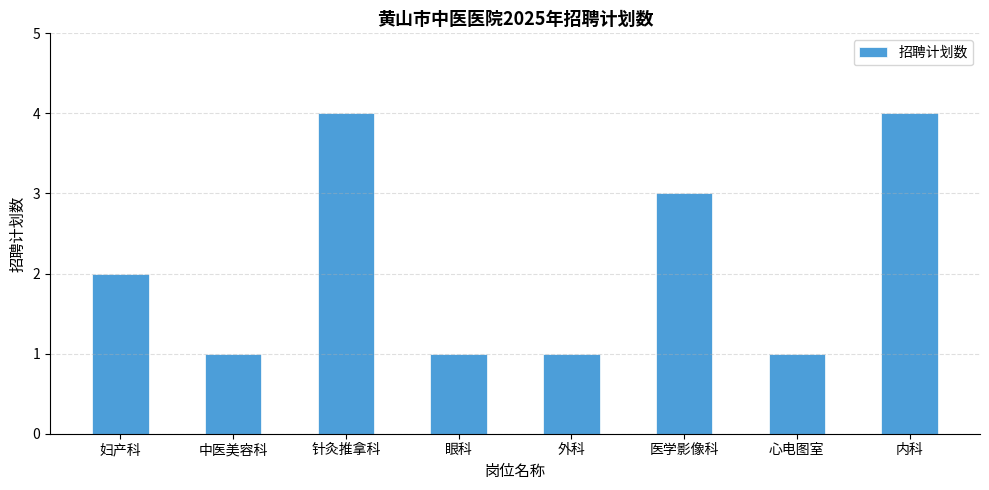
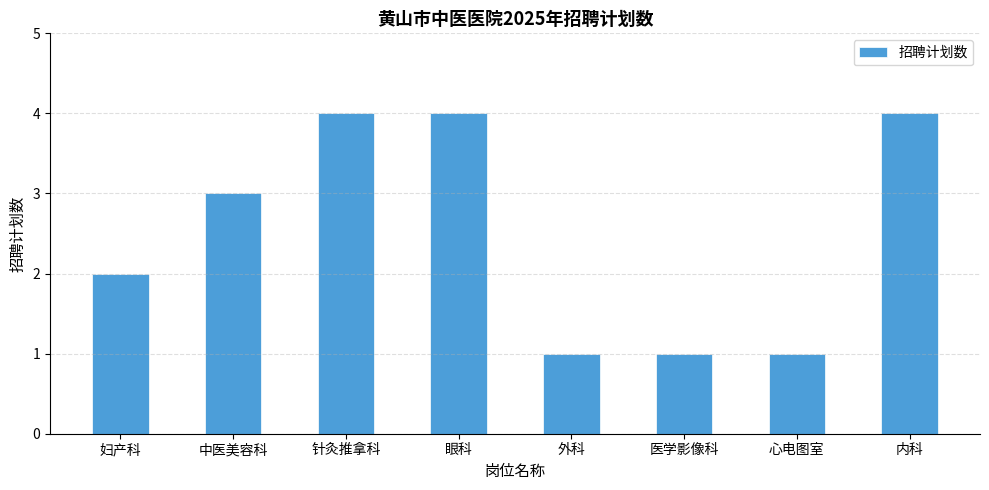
中医美容科: 1 -> 3
眼科: 1 -> 4
医学影像科: 3 -> 1
